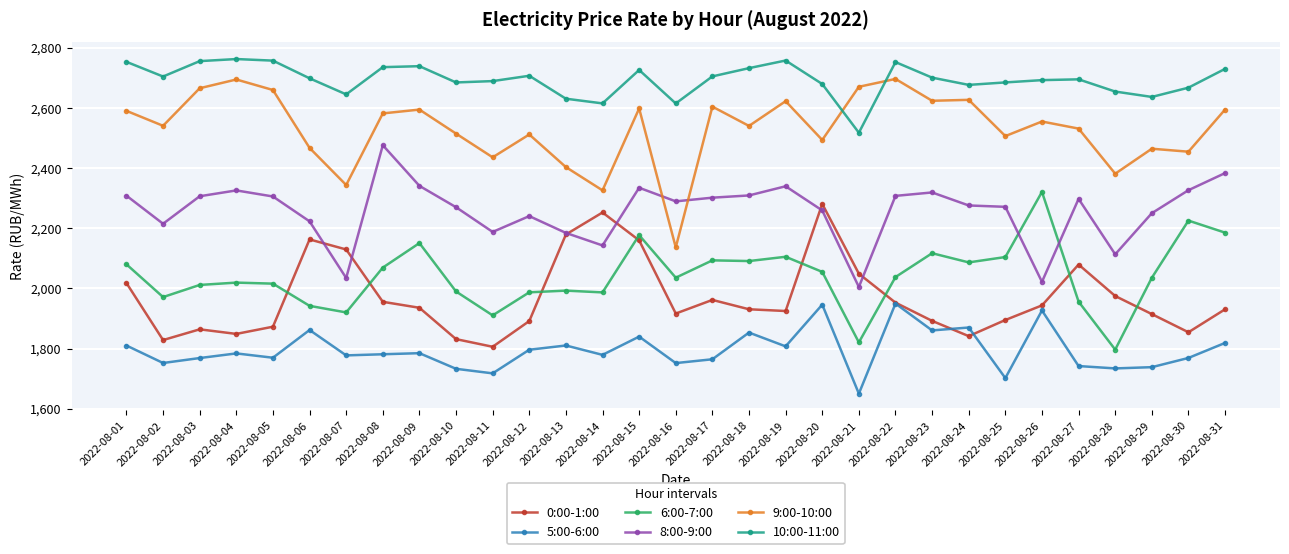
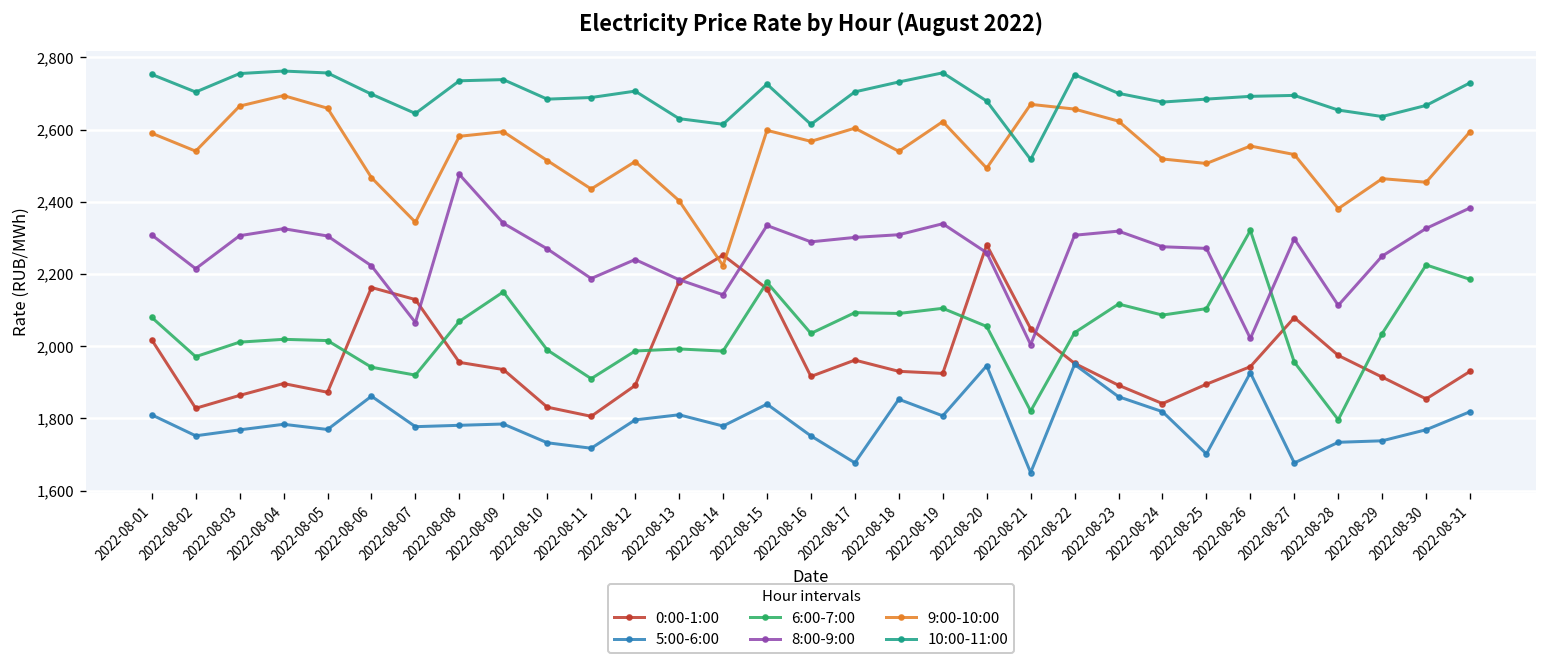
0:00-1:00, 2022-08-04: 1,850 -> 1,900
8:00-9:00, 2022-08-07: 2,030 -> 2,070
9:00-10:00, 2022-08-14: 2,330 -> 2,220
9:00-10:00, 2022-08-16: 2,140 -> 2,570
5:00-6:00, 2022-08-17: 1,760 -> 1,680
9:00-10:00, 2022-08-22: 2,700 -> 2,660
5:00-6:00, 2022-08-24: 1,870 -> 1,820
9:00-10:00, 2022-08-24: 2,630 -> 2,520
5:00-6:00, 2022-08-27: 1,740 -> 1,680
